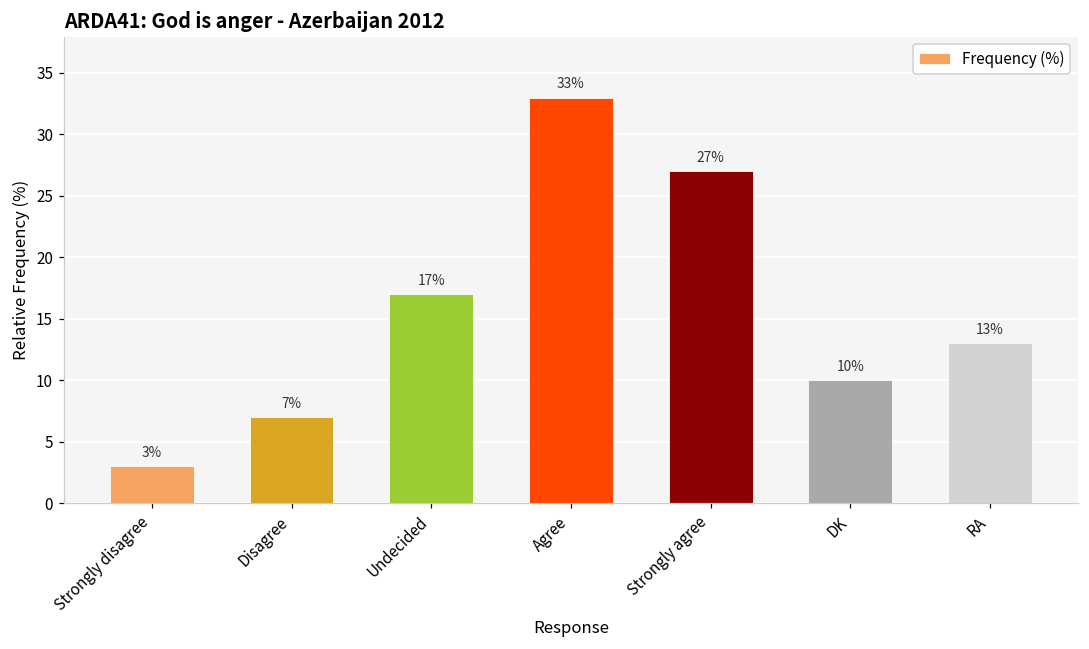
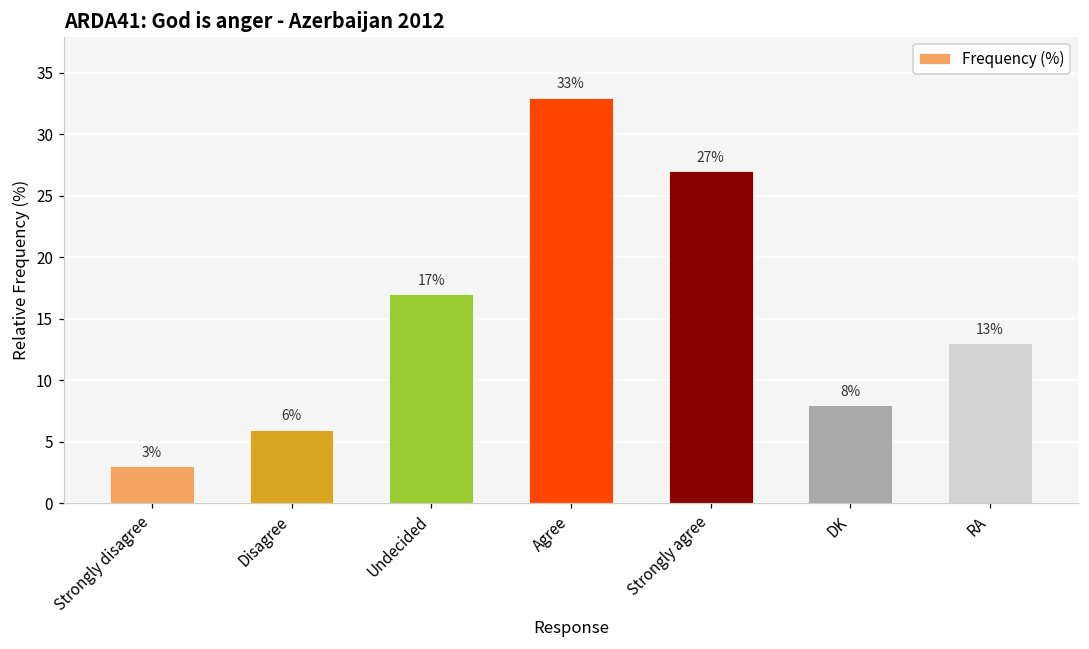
Disagree: 7% -> 6%
DK: 10% -> 8%
